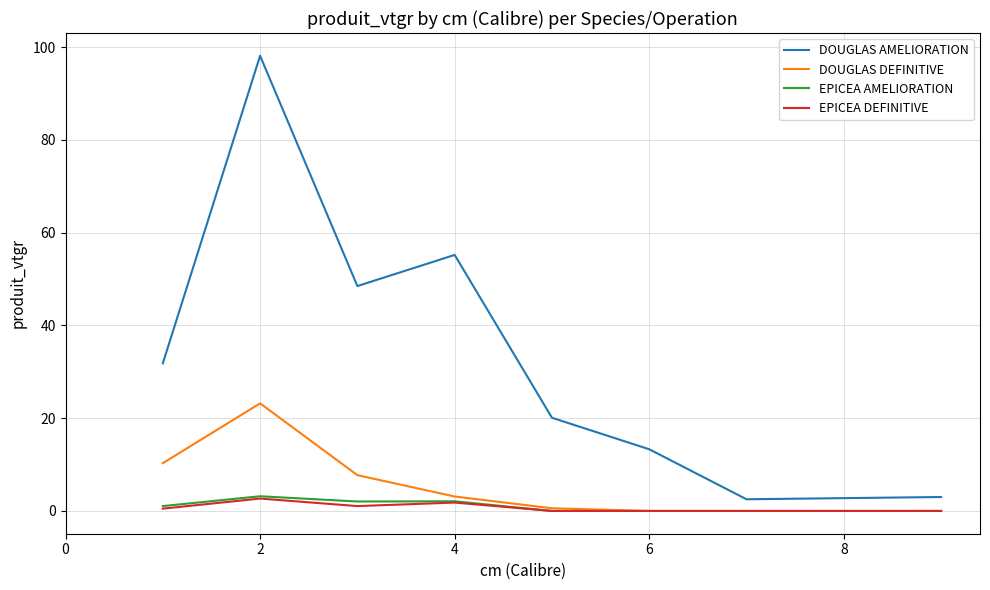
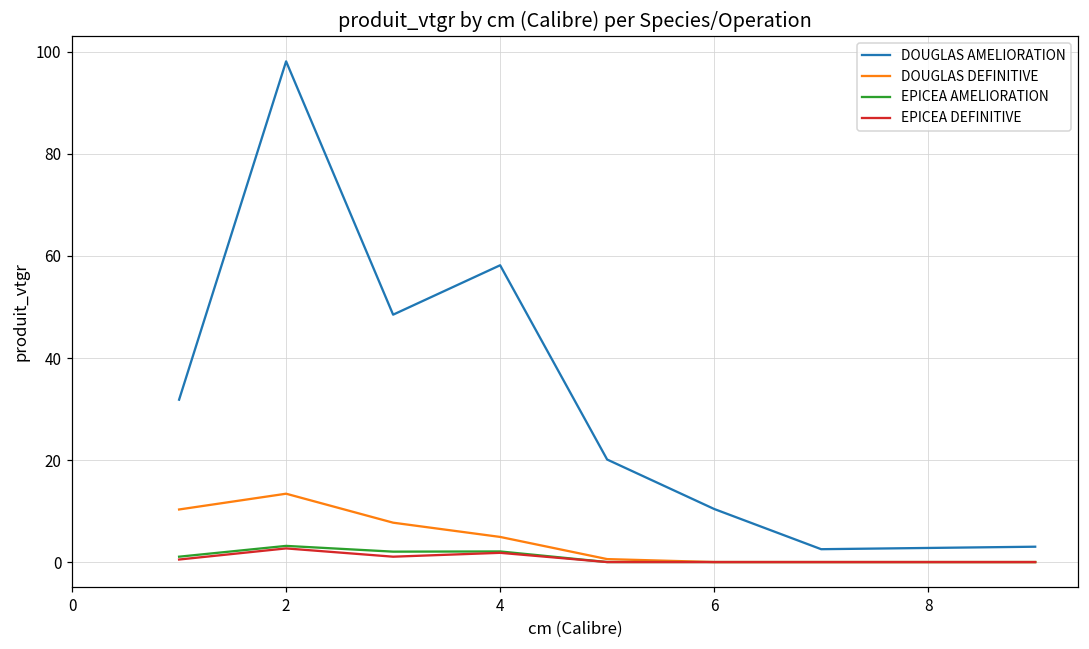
DOUGLAS DEFINITIVE, 2: 23 -> 13
DOUGLAS AMELIORATION, 4: 55 -> 58
DOUGLAS DEFINITIVE, 4: 3 -> 5
DOUGLAS AMELIORATION, 6: 13 -> 10
